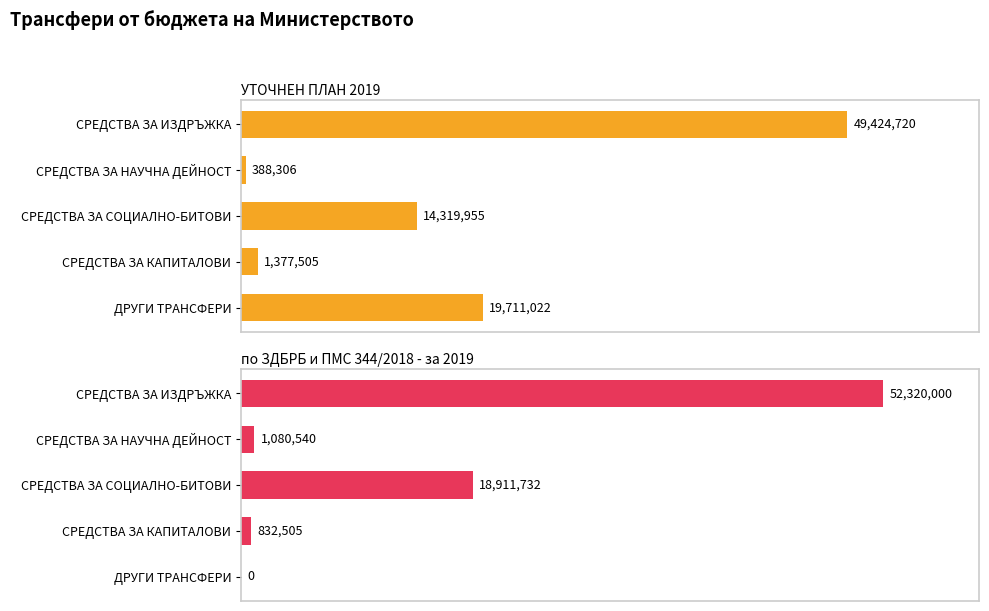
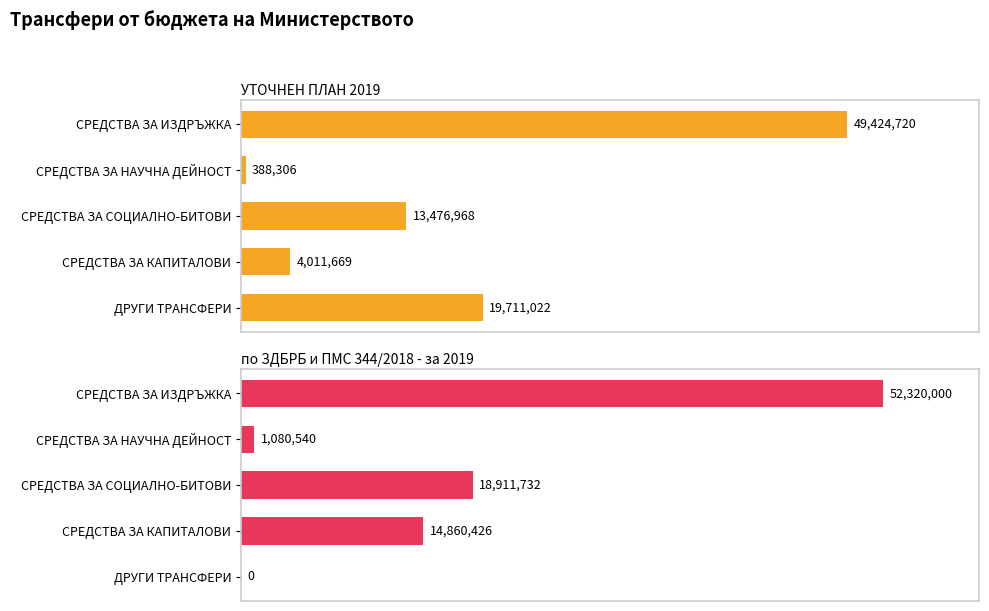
УТОЧНЕН ПЛАН 2019, СРЕДСТВА ЗА СОЦИАЛНО-БИТОВИ: 14,319,955 -> 13,476,968
УТОЧНЕН ПЛАН 2019, СРЕДСТВА ЗА КАПИТАЛОВИ: 1,377,505 -> 4,011,669
по ЗДБРБ и ПМС 344/2018 - за 2019, СРЕДСТВА ЗА КАПИТАЛОВИ: 832,505 -> 14,860,426
